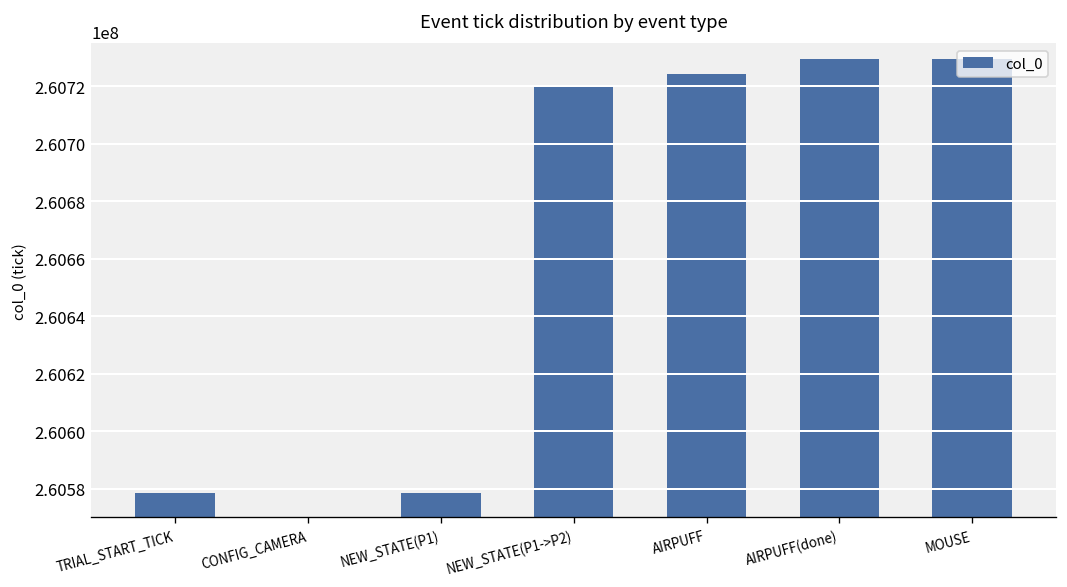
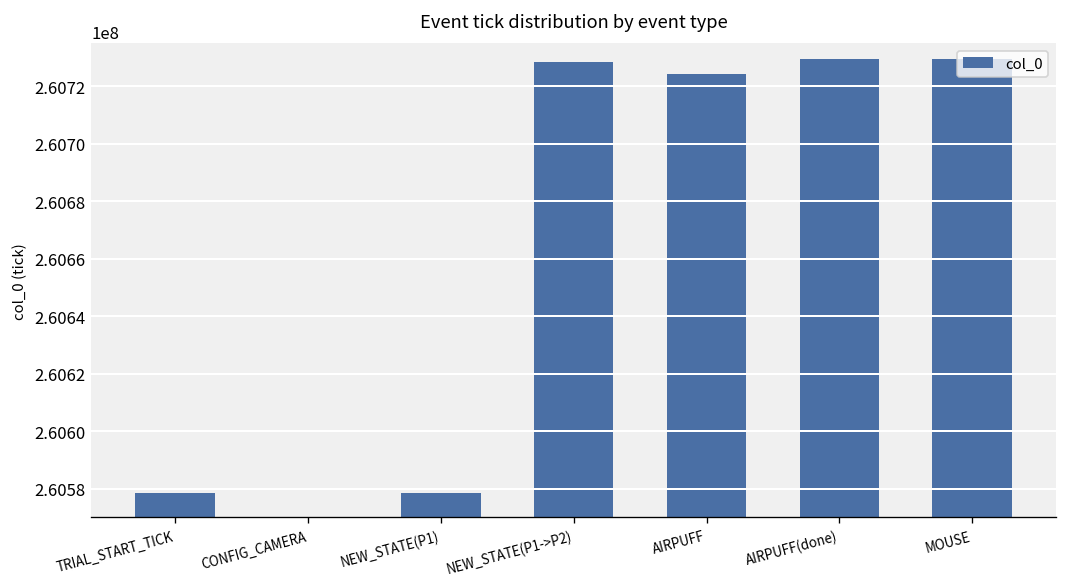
NEW_STATE(P1->P2): 260720000 -> 260728000
